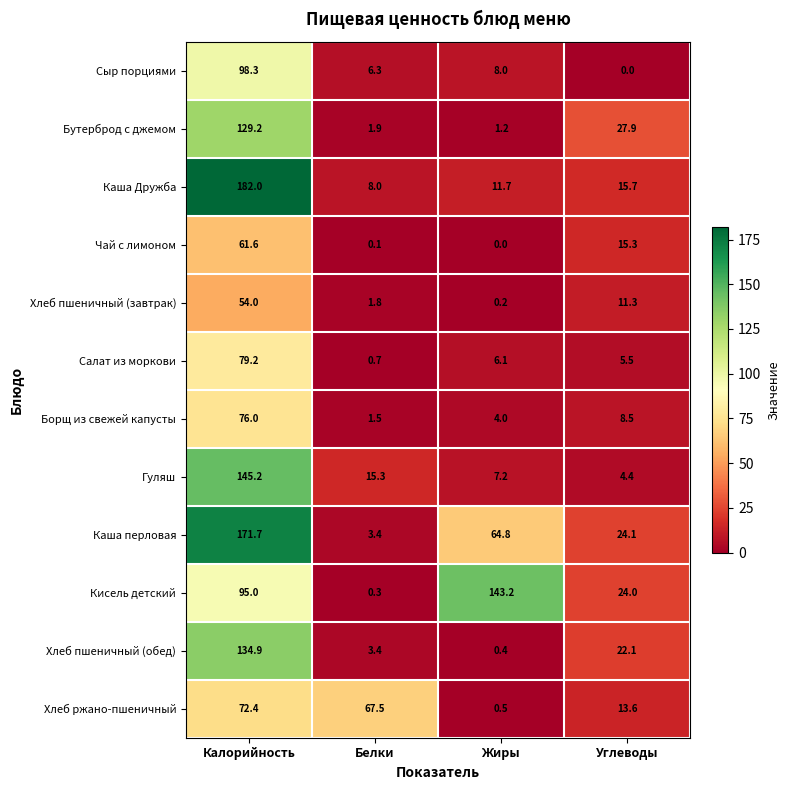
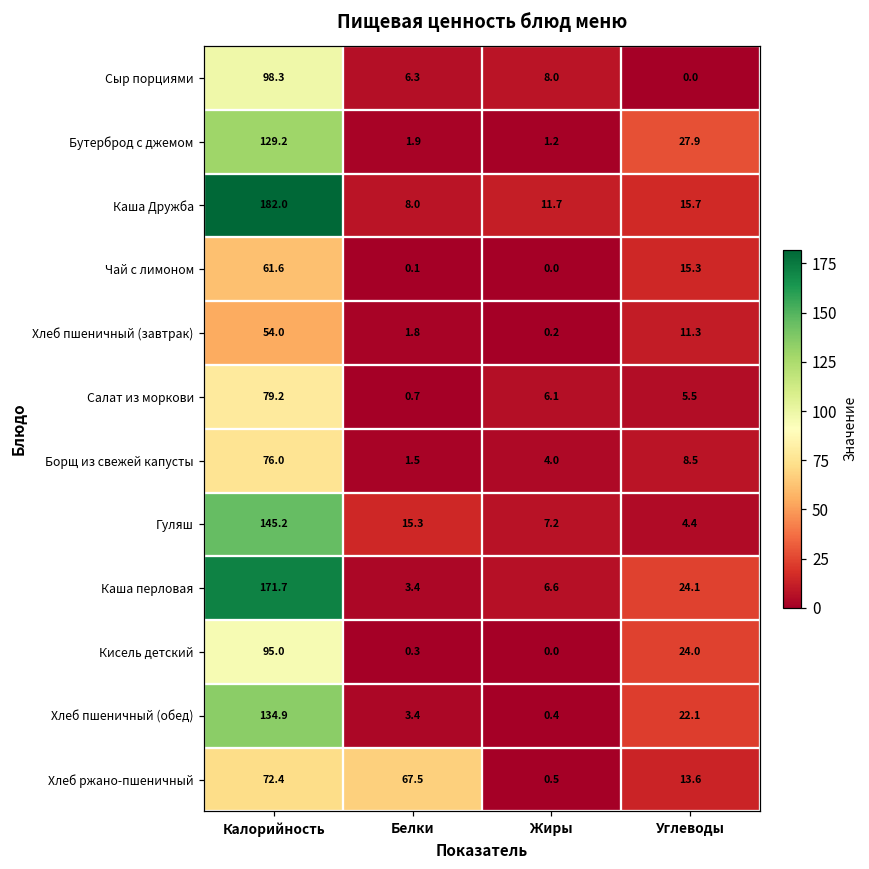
Каша перловая, Жиры: 64.8 -> 6.6
Кисель детский, Жиры: 143.2 -> 0.0
